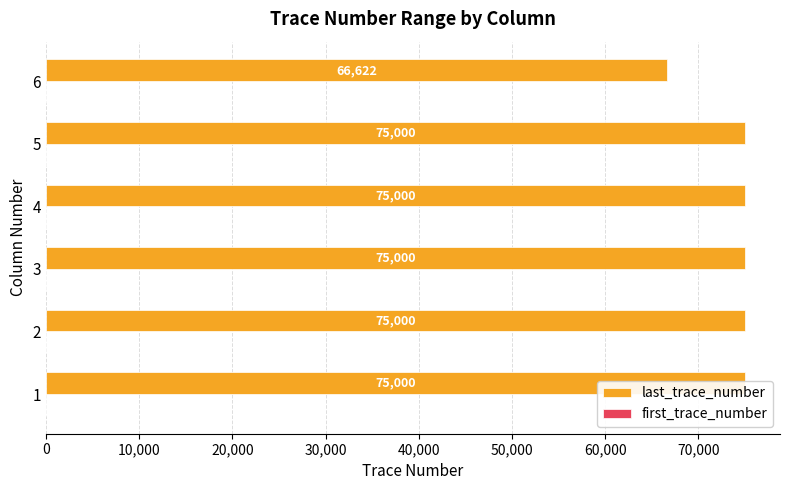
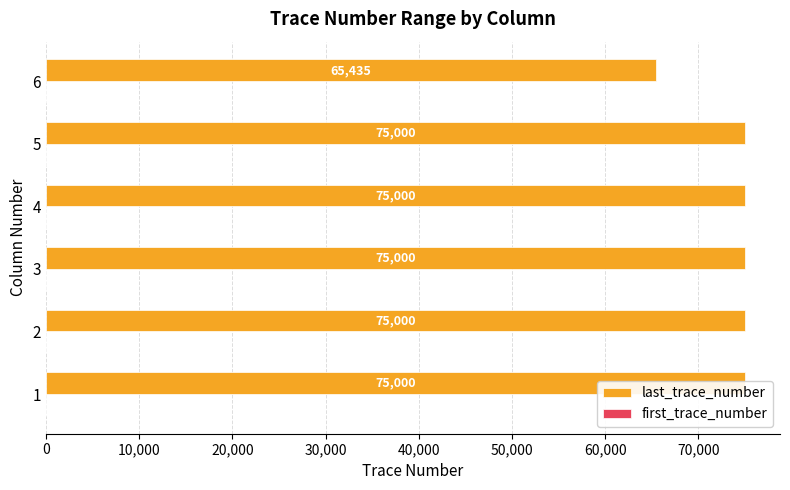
last_trace_number, 6: 66,622 -> 65,435
